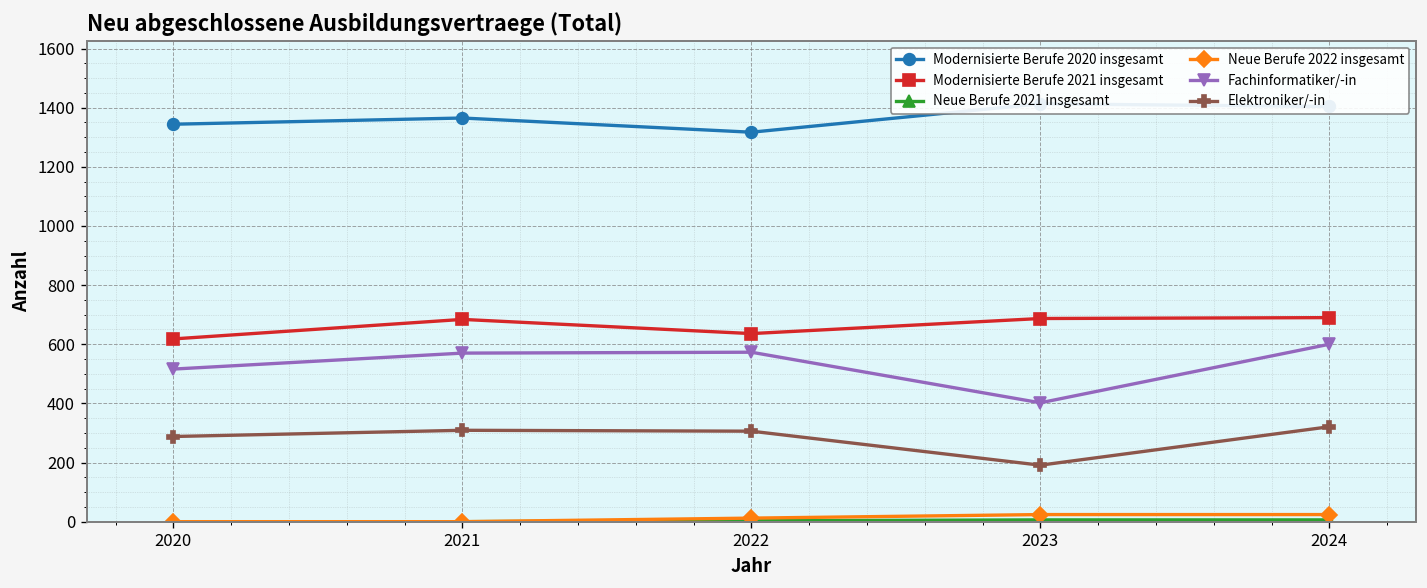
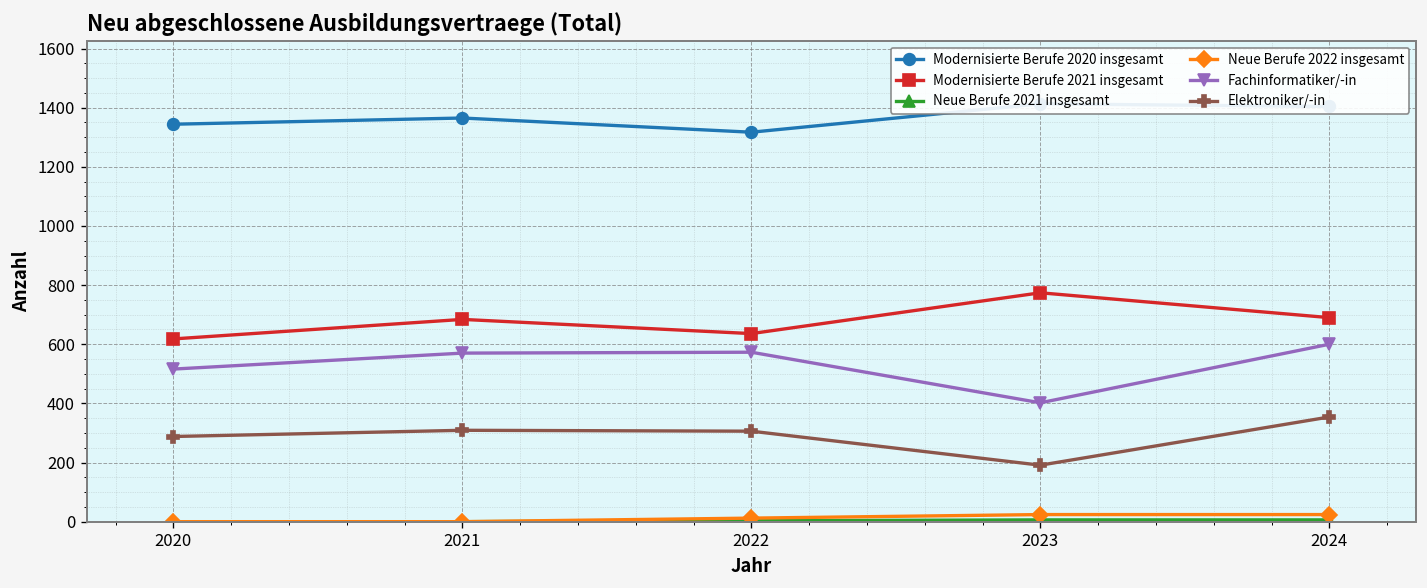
Modernisierte Berufe 2021 insgesamt, 2023: 690 -> 770
Elektroniker/-in, 2024: 320 -> 350
